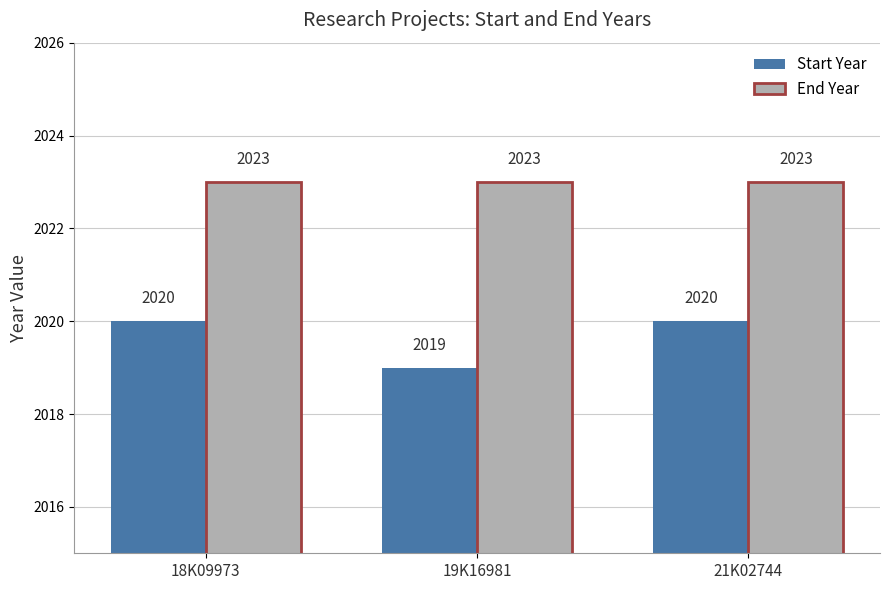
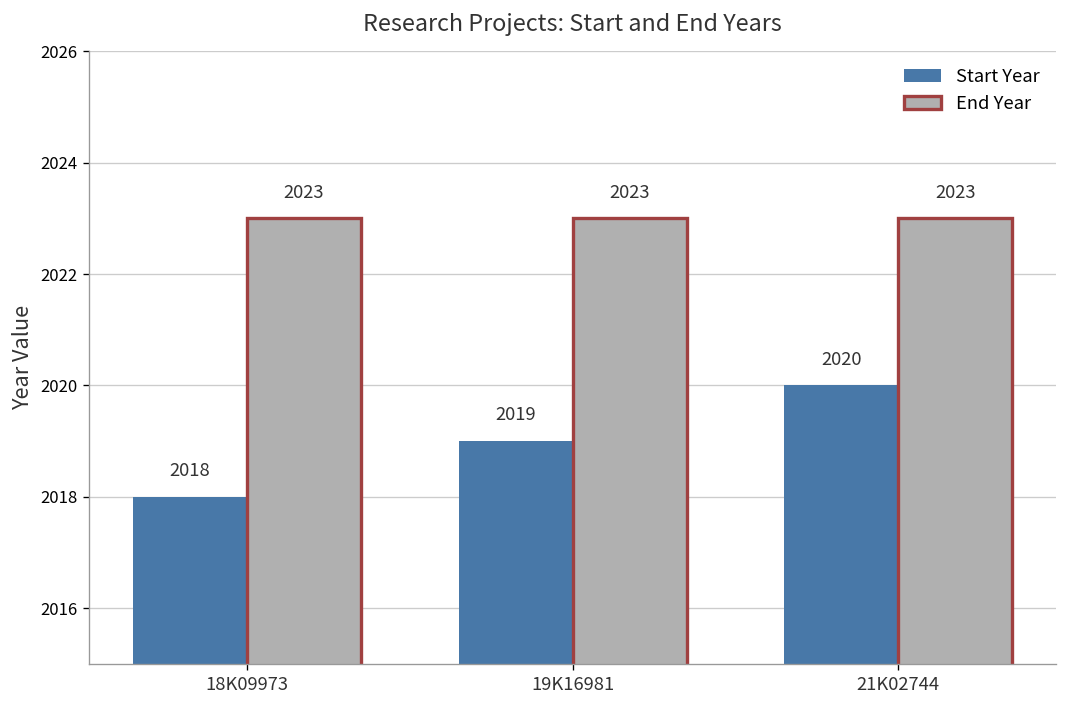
Start Year, 18K09973: 2020 -> 2018
